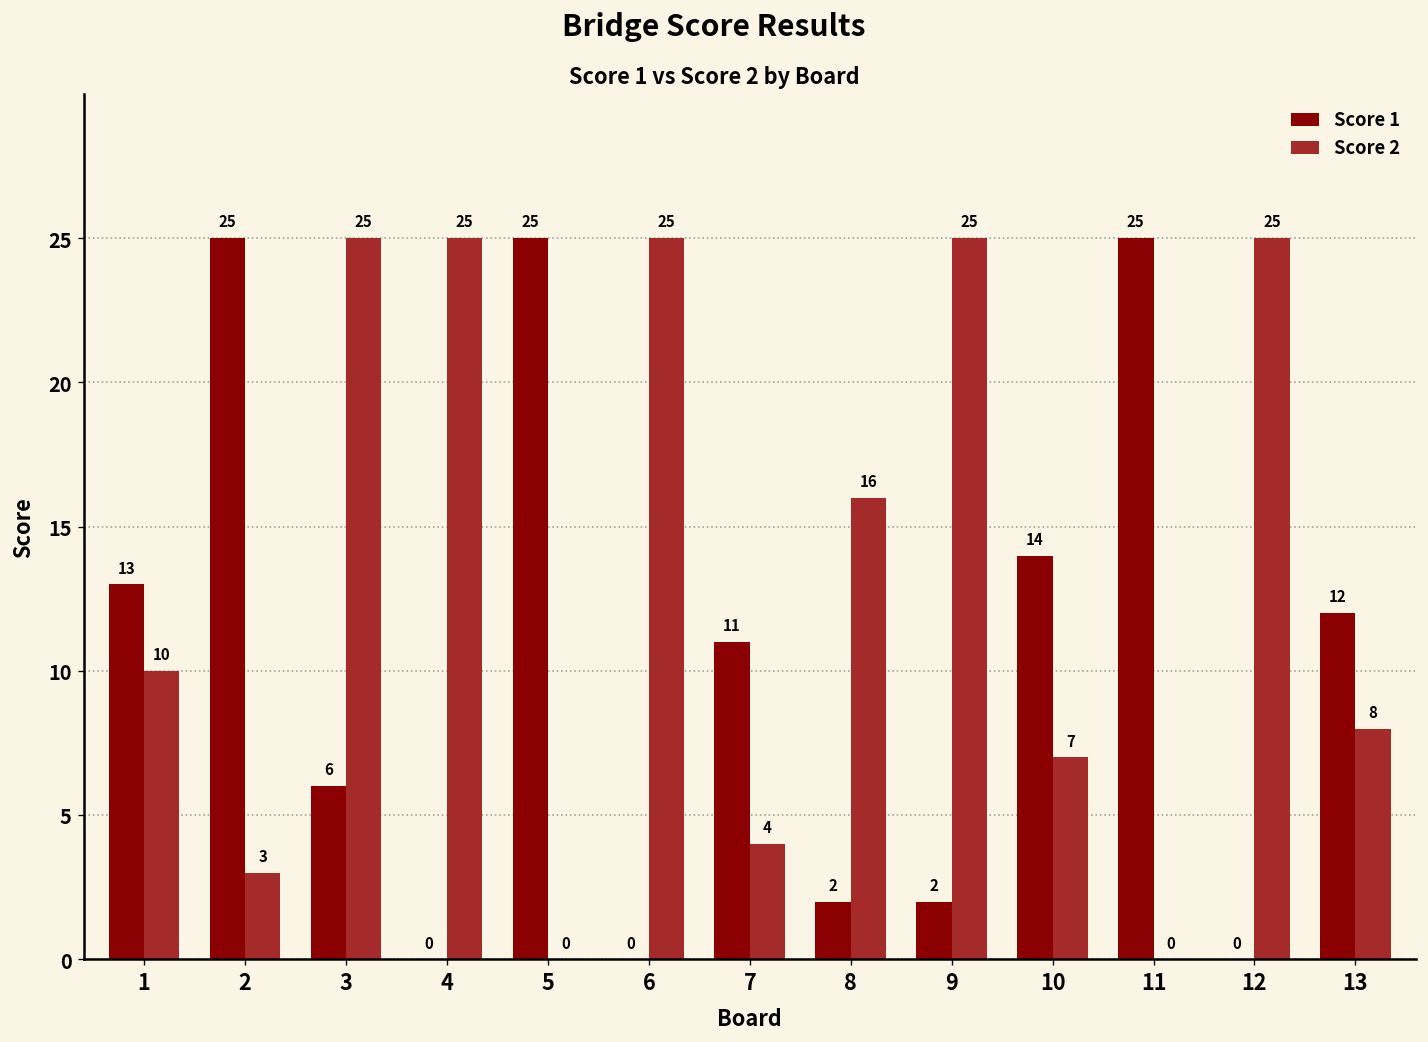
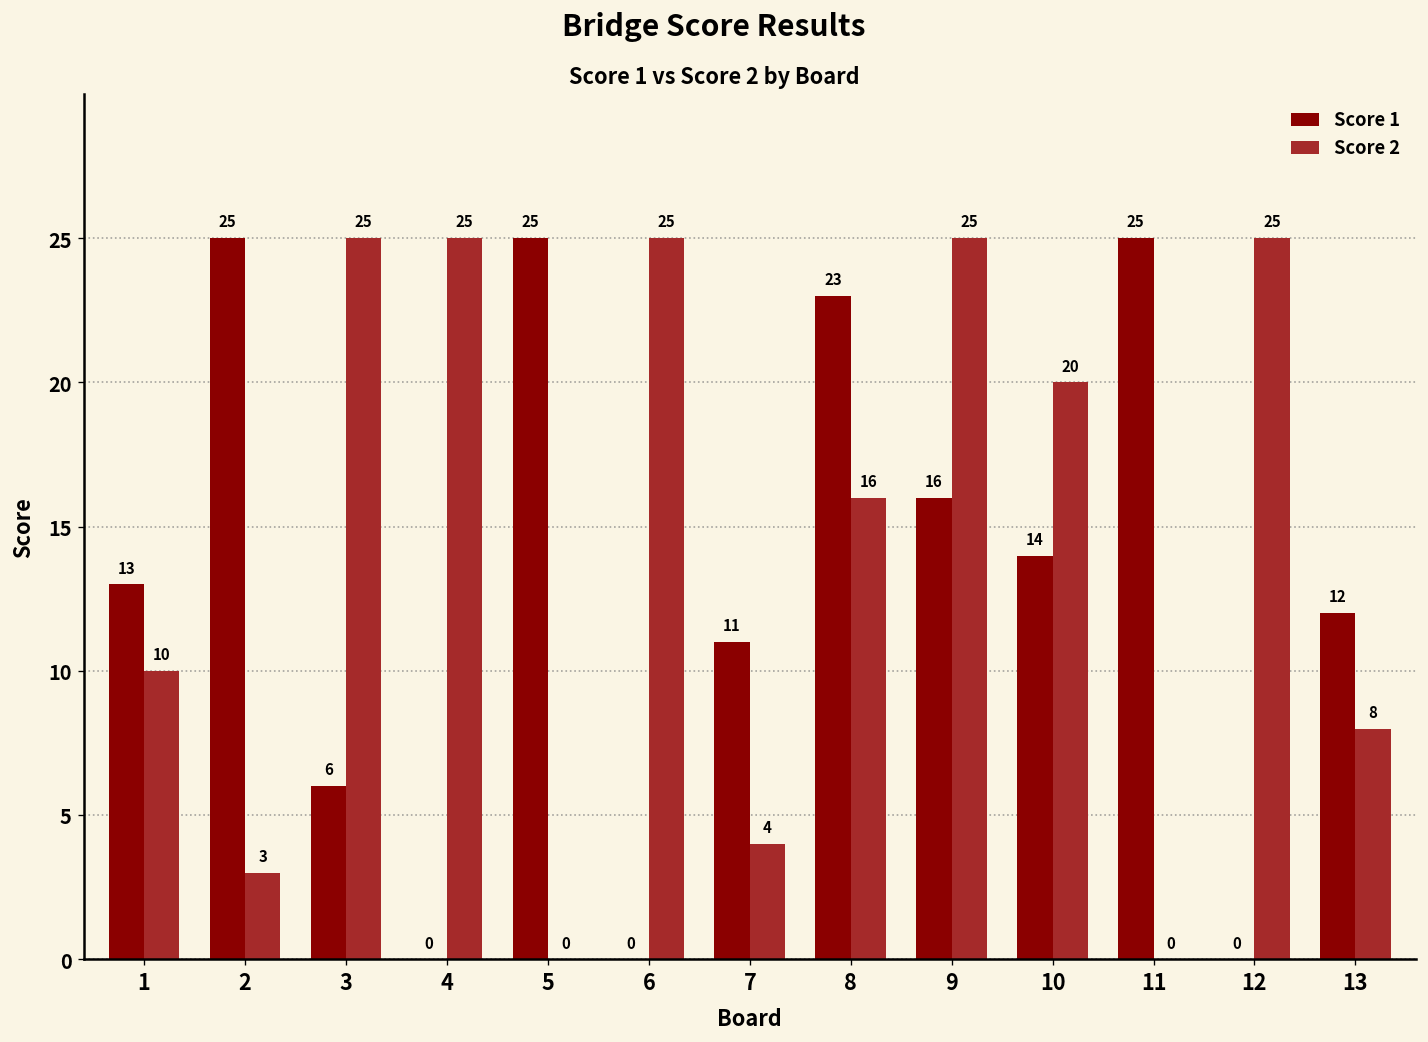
Score 1, 8: 2 -> 23
Score 1, 9: 2 -> 16
Score 2, 10: 7 -> 20
